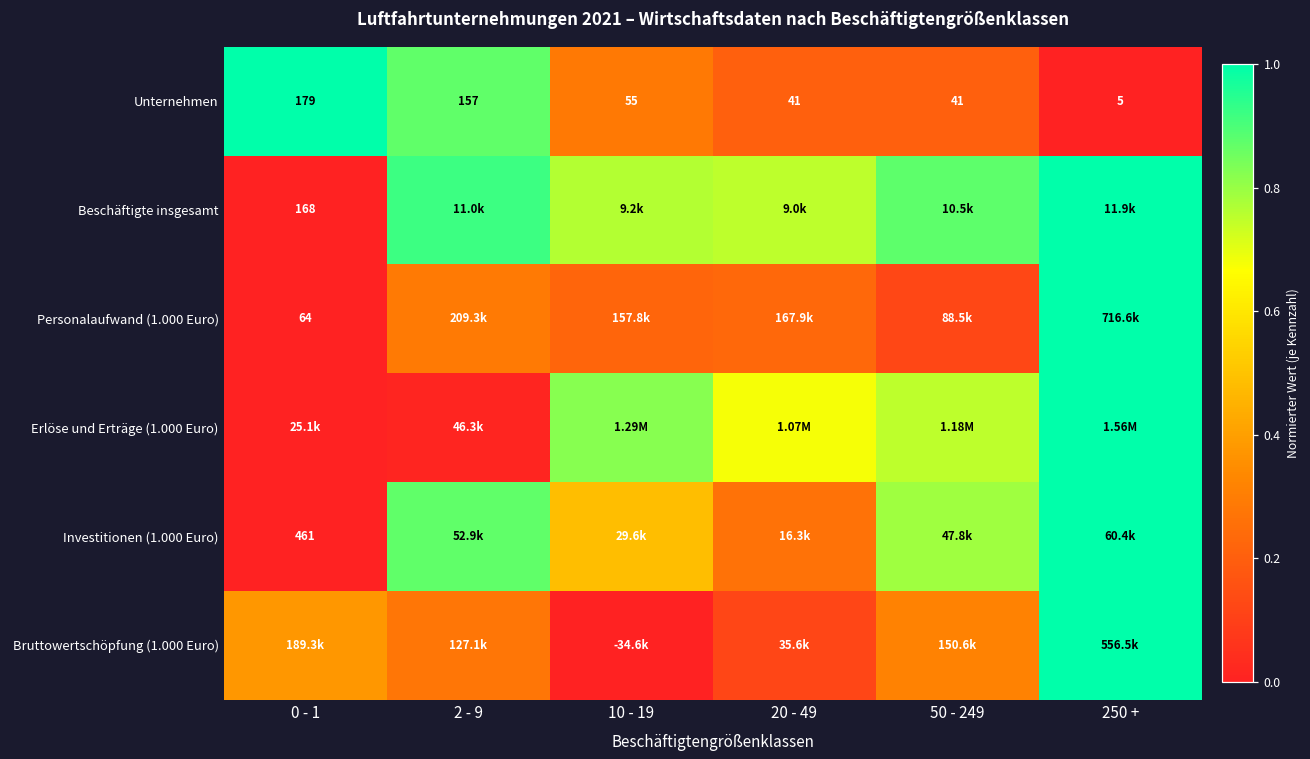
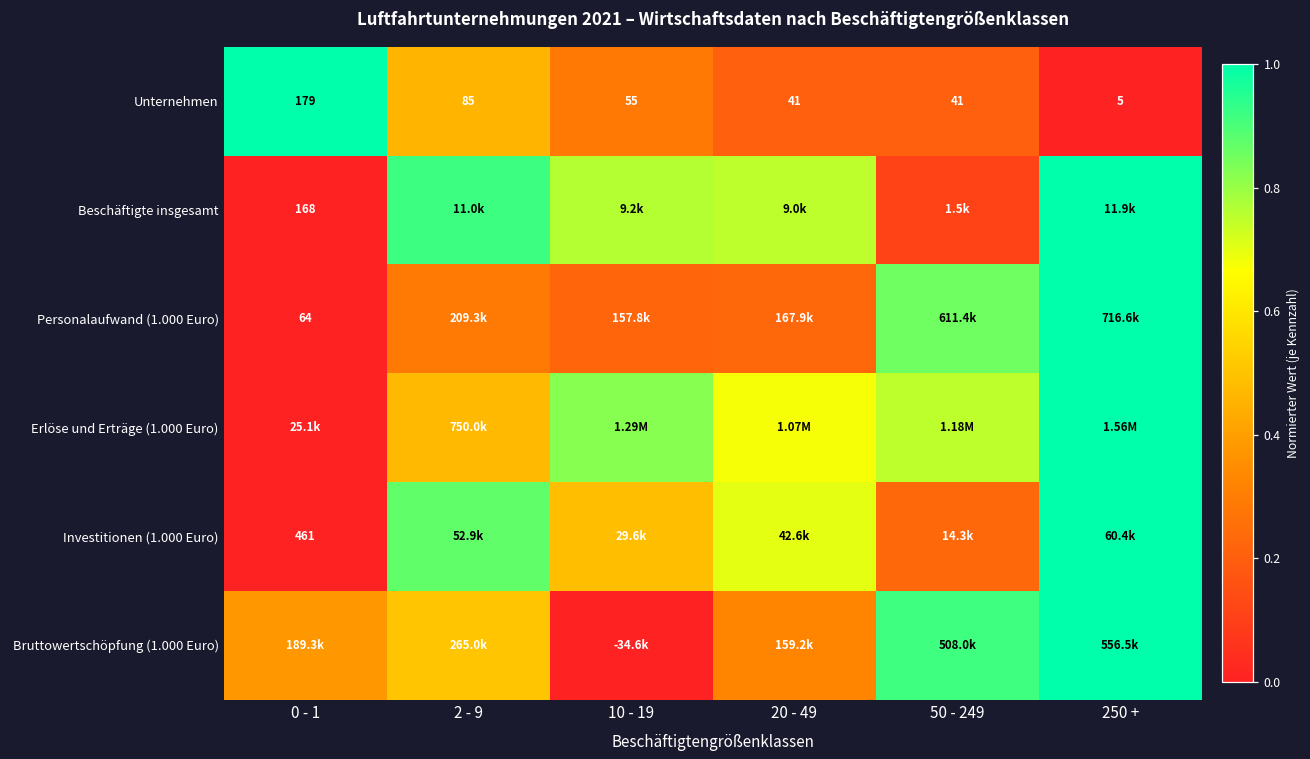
Unternehmen, 2 - 9: 157 -> 85
Beschäftigte insgesamt, 50 - 249: 10.5k -> 1.5k
Personalaufwand (1.000 Euro), 50 - 249: 88.5k -> 611.4k
Erlöse und Erträge (1.000 Euro), 2 - 9: 46.3k -> 750.0k
Investitionen (1.000 Euro), 20 - 49: 16.3k -> 42.6k
Investitionen (1.000 Euro), 50 - 249: 47.8k -> 14.3k
Bruttowertschöpfung (1.000 Euro), 2 - 9: 127.1k -> 265.0k
Bruttowertschöpfung (1.000 Euro), 20 - 49: 35.6k -> 159.2k
Bruttowertschöpfung (1.000 Euro), 50 - 249: 150.6k -> 508.0k
